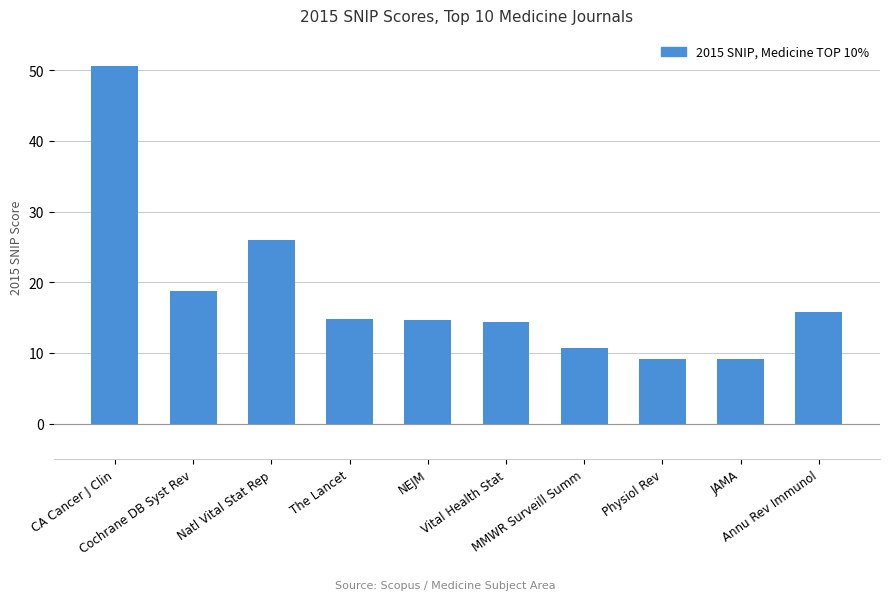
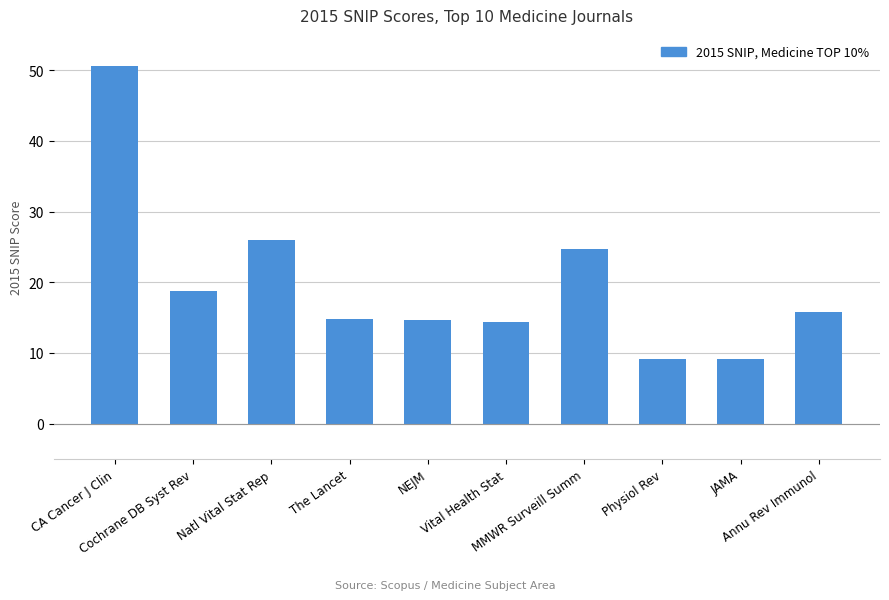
MMWR Surveill Summ: 11 -> 25
